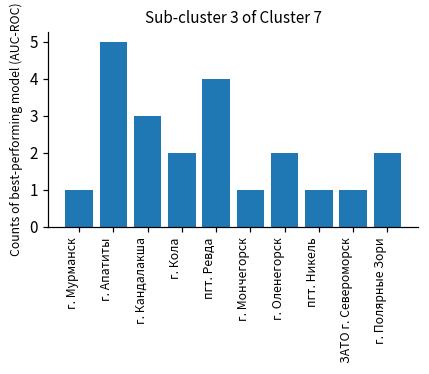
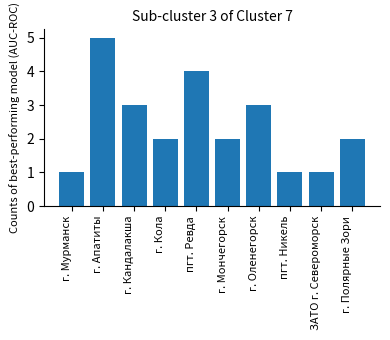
г. Мончегорск: 1 -> 2
г. Оленегорск: 2 -> 3
